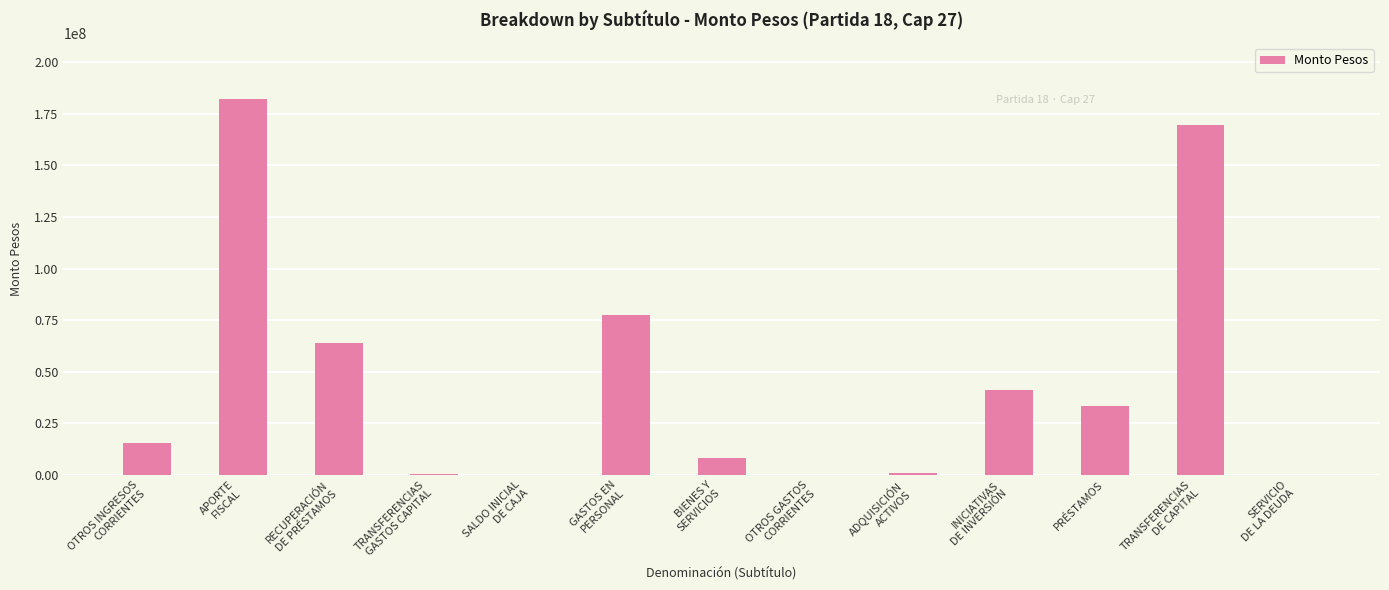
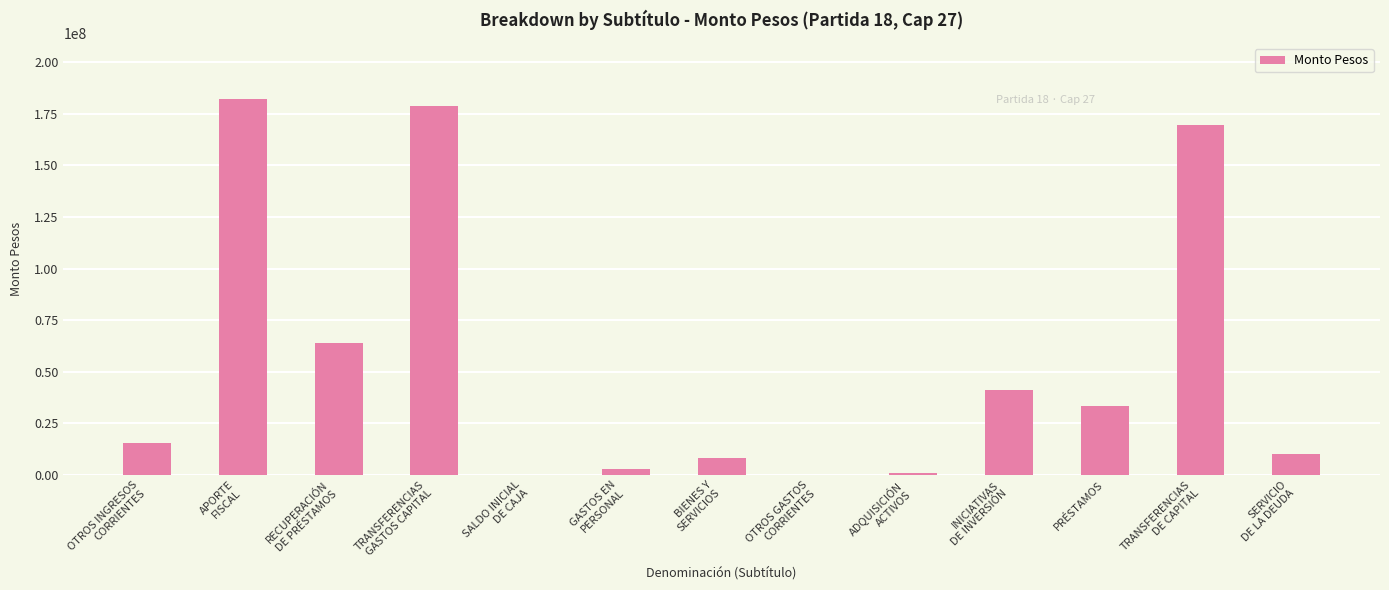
TRANSFERENCIAS GASTOS CAPITAL: 1000000 -> 179000000
GASTOS EN PERSONAL: 78000000 -> 3000000
SERVICIO DE LA DEUDA: 0 -> 10000000
